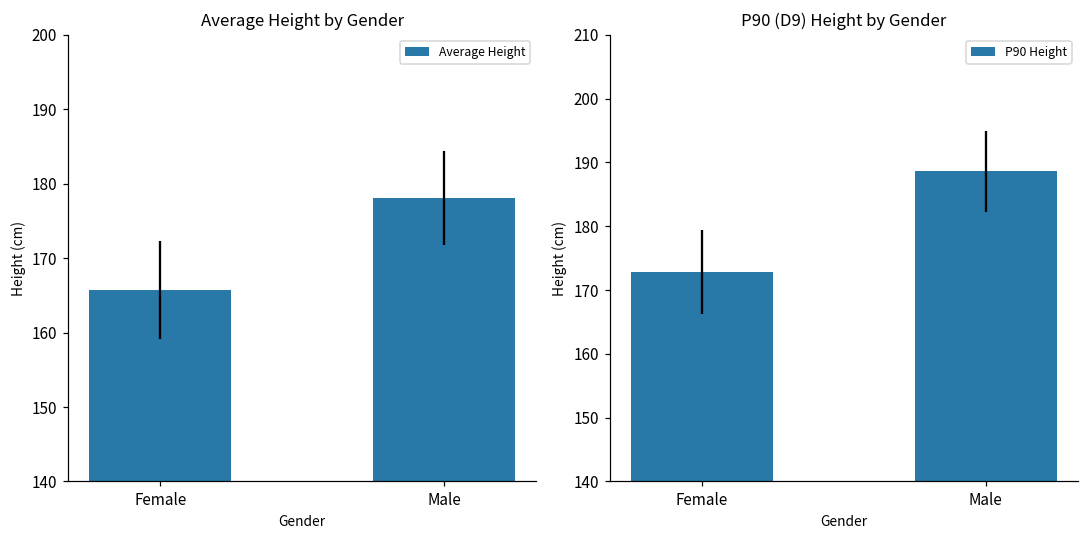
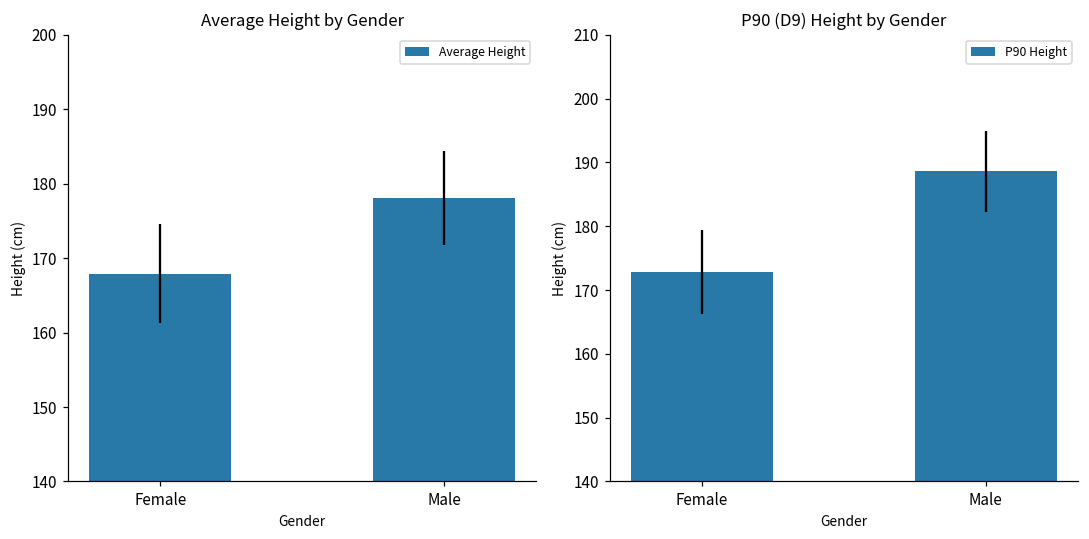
Average Height by Gender, Female: 166 -> 168
